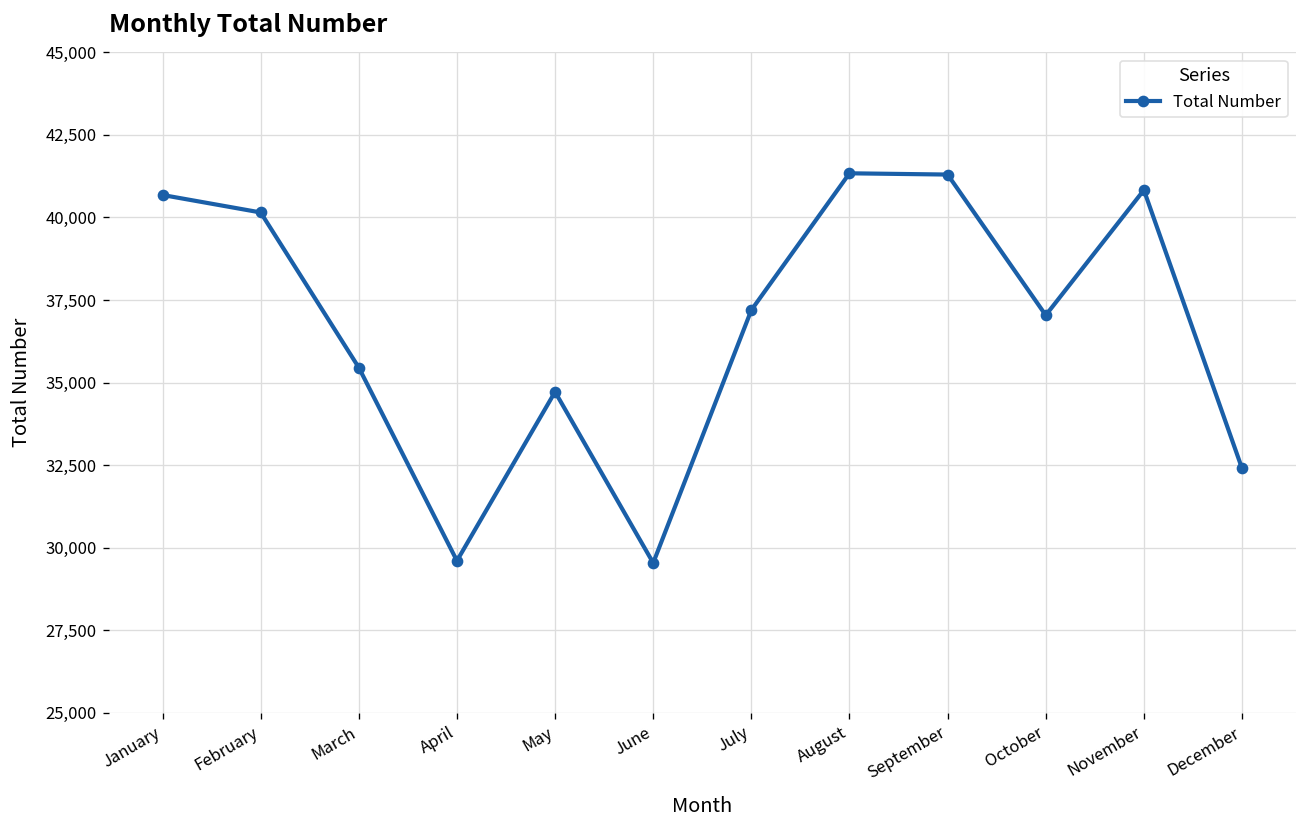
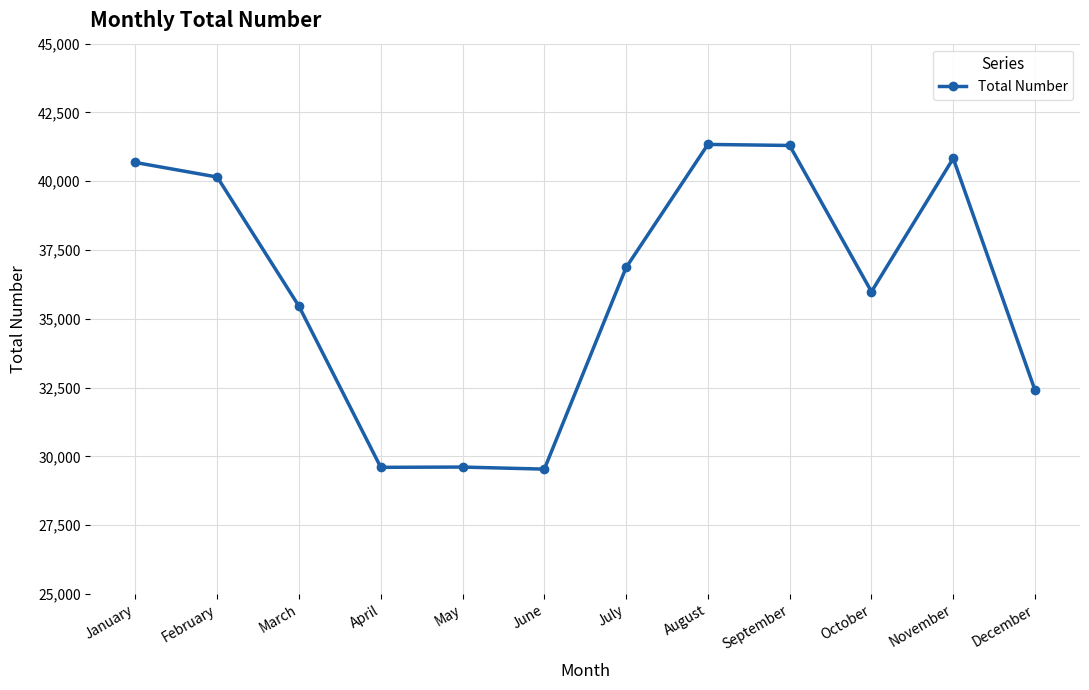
May: 34,700 -> 29,600
July: 37,200 -> 36,900
October: 37,000 -> 36,000
